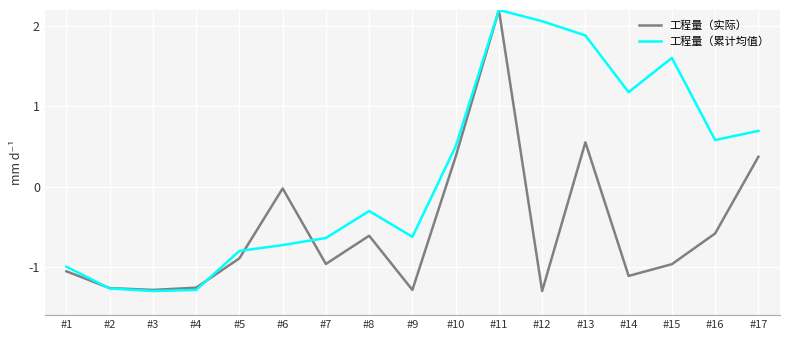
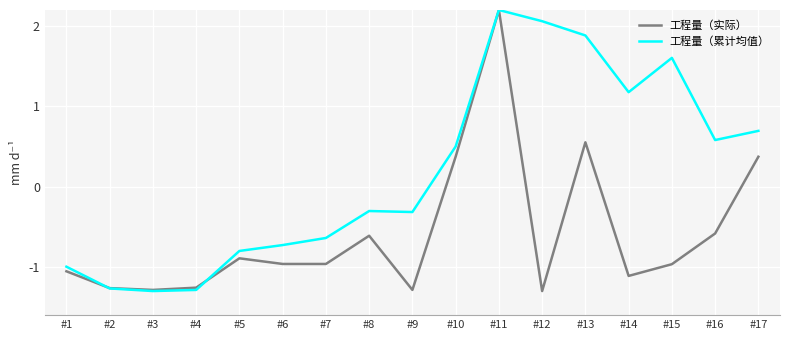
工程量（实际）, #6: 0.0 -> -1.0
工程量（累计均值）, #9: -0.6 -> -0.3
